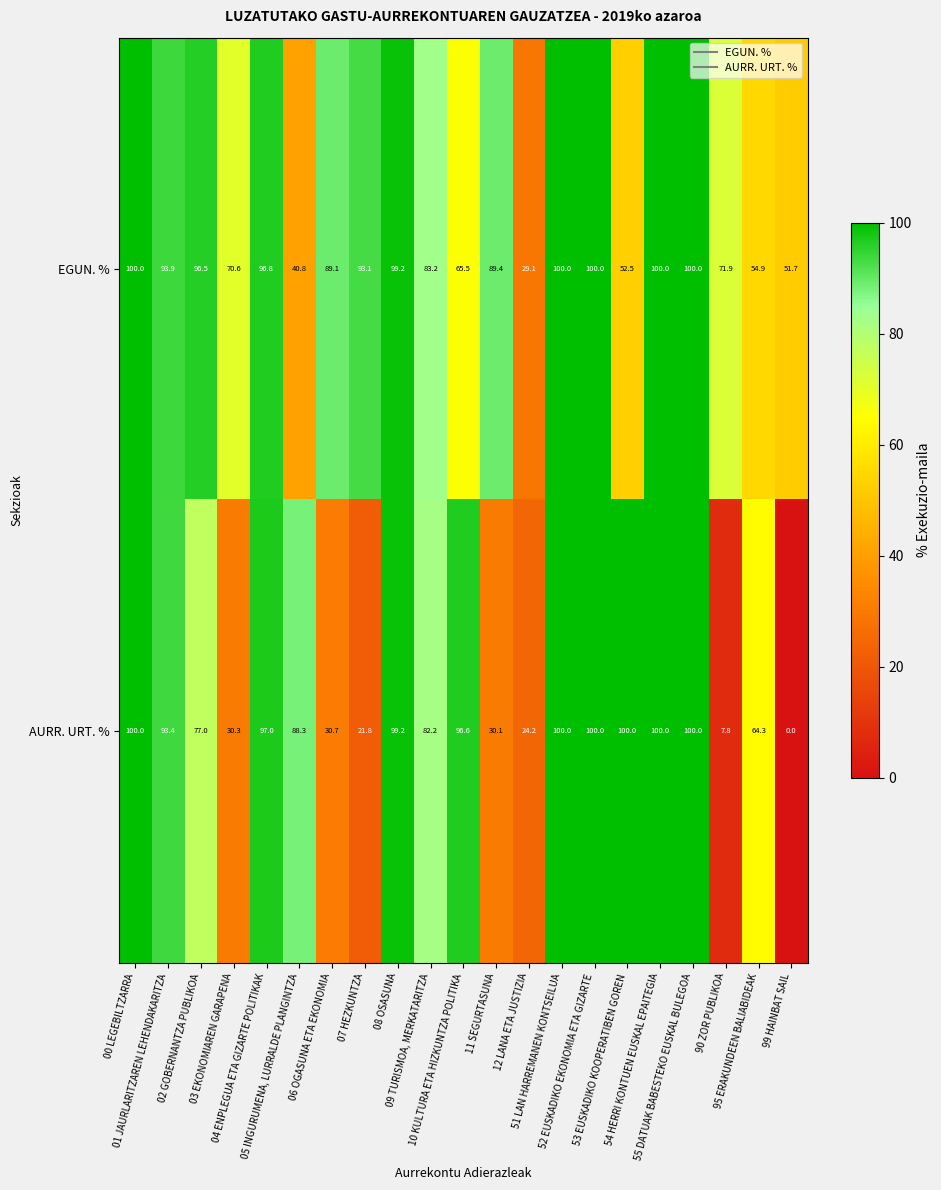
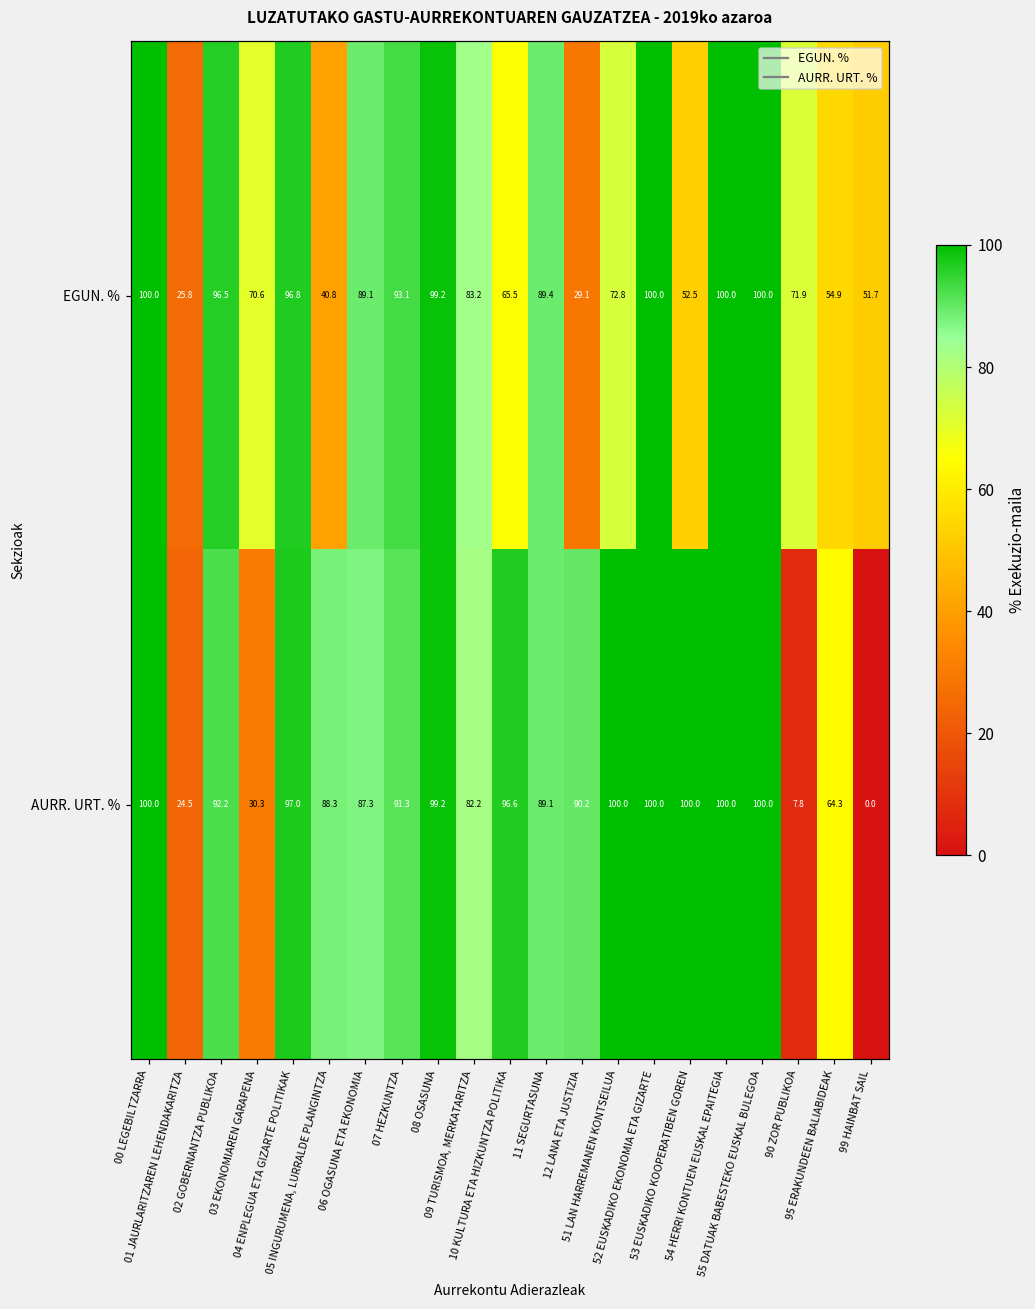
EGUN. %, 01 JAURLARITZAREN LEHENDAKARITZA: 93.9 -> 25.8
EGUN. %, 51 LAN HARREMANEN KONTSEILUA: 100.0 -> 72.8
AURR. URT. %, 01 JAURLARITZAREN LEHENDAKARITZA: 93.4 -> 24.5
AURR. URT. %, 02 GOBERNANTZA PUBLIKOA: 77.0 -> 92.2
AURR. URT. %, 06 OGASUNA ETA EKONOMIA: 30.7 -> 87.3
AURR. URT. %, 07 HEZKUNTZA: 21.8 -> 91.3
AURR. URT. %, 11 SEGURTASUNA: 30.1 -> 89.1
AURR. URT. %, 12 LANA ETA JUSTIZIA: 24.2 -> 90.2
